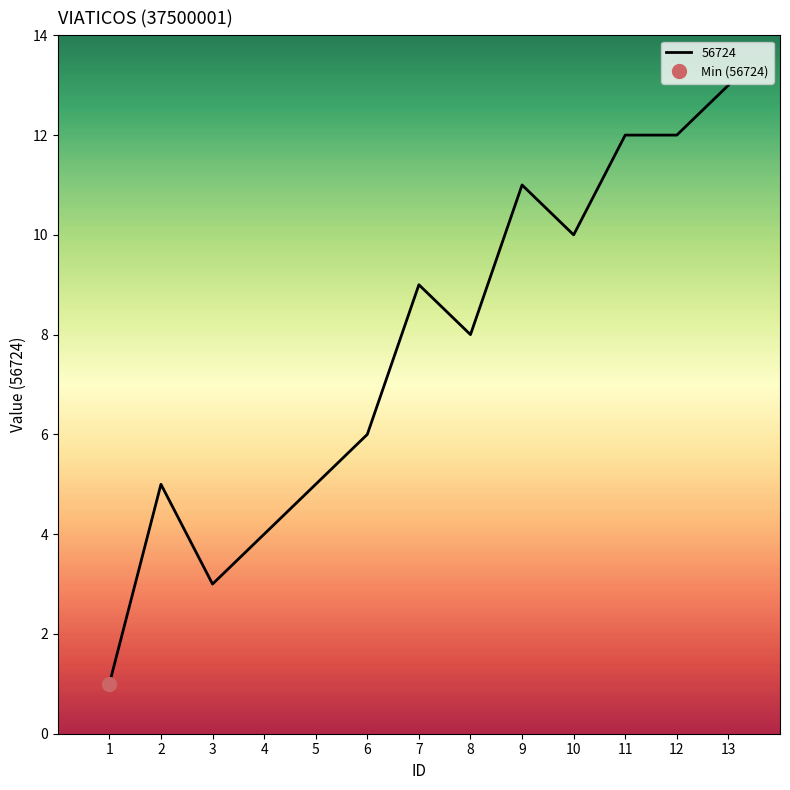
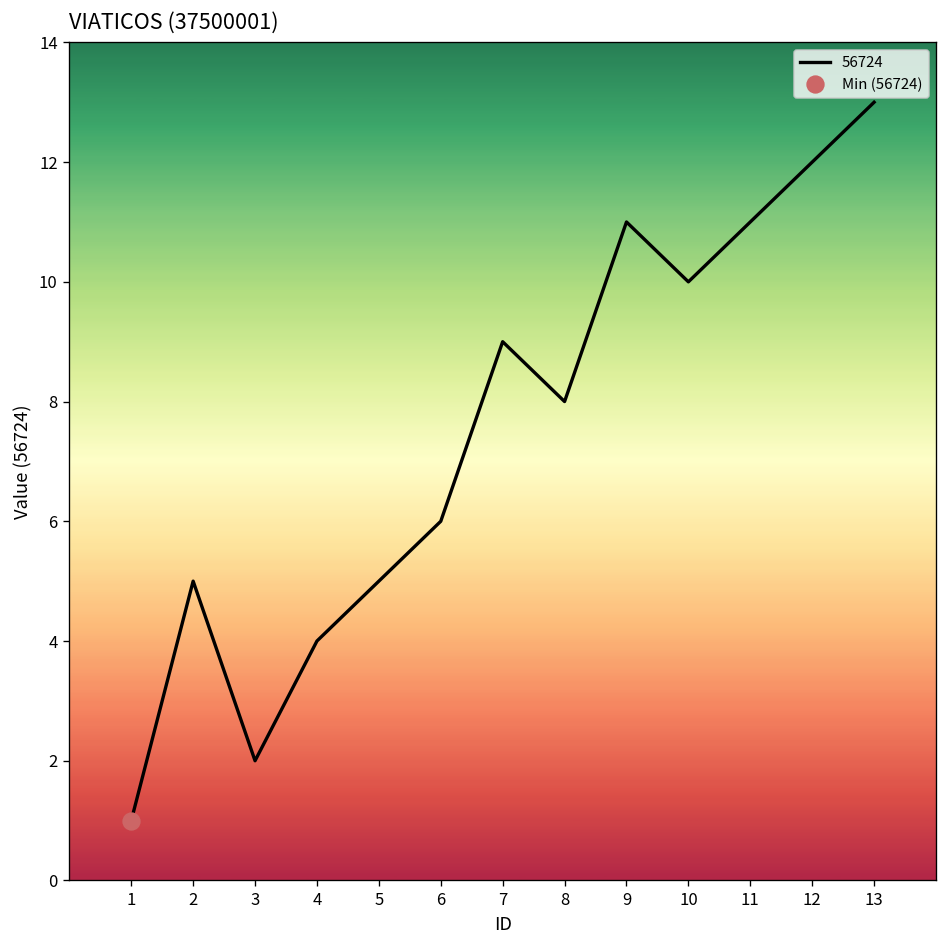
56724, 3: 3 -> 2
56724, 11: 12 -> 11
